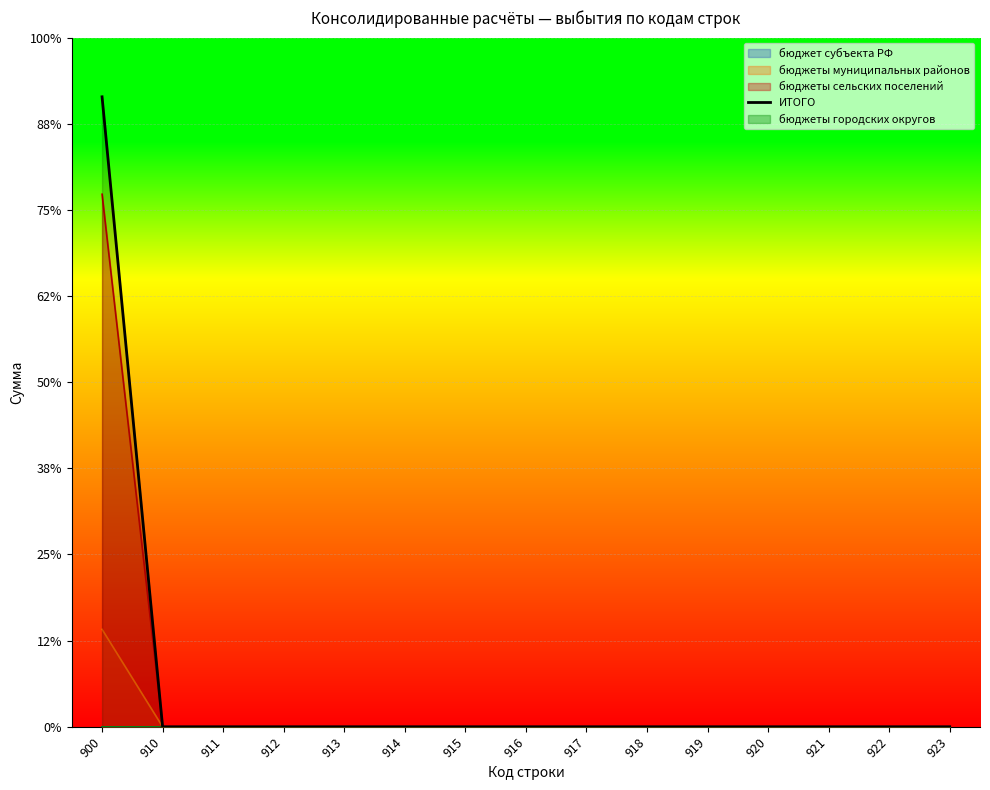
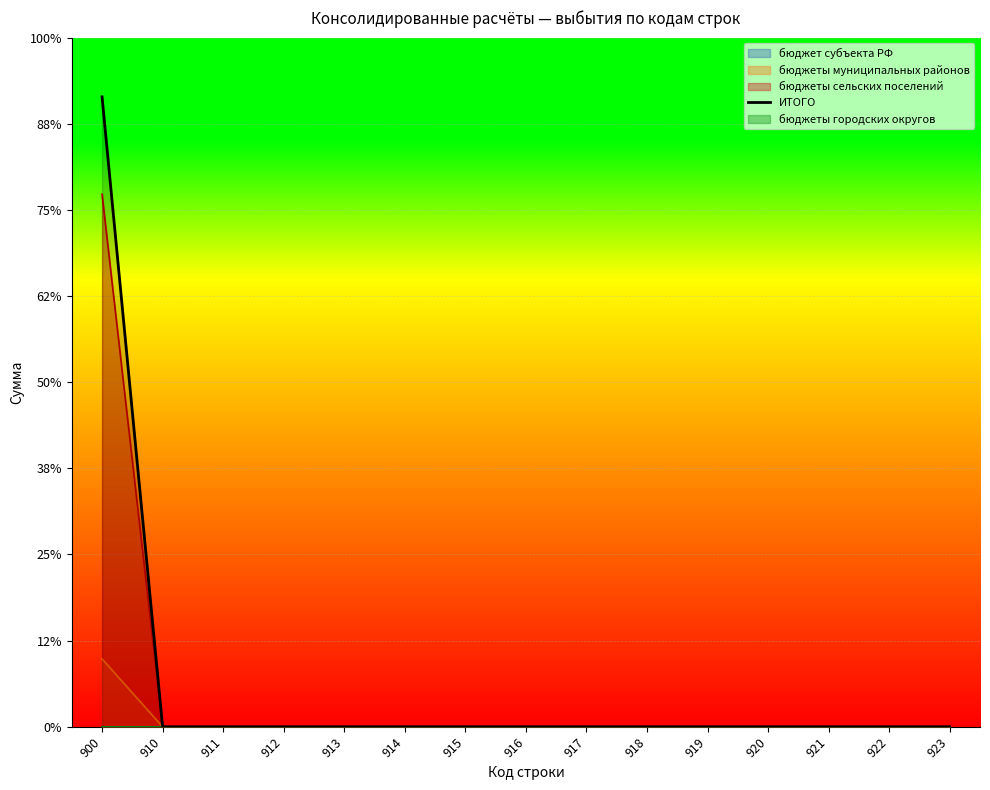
бюджеты муниципальных районов, 900: 14% -> 10%
